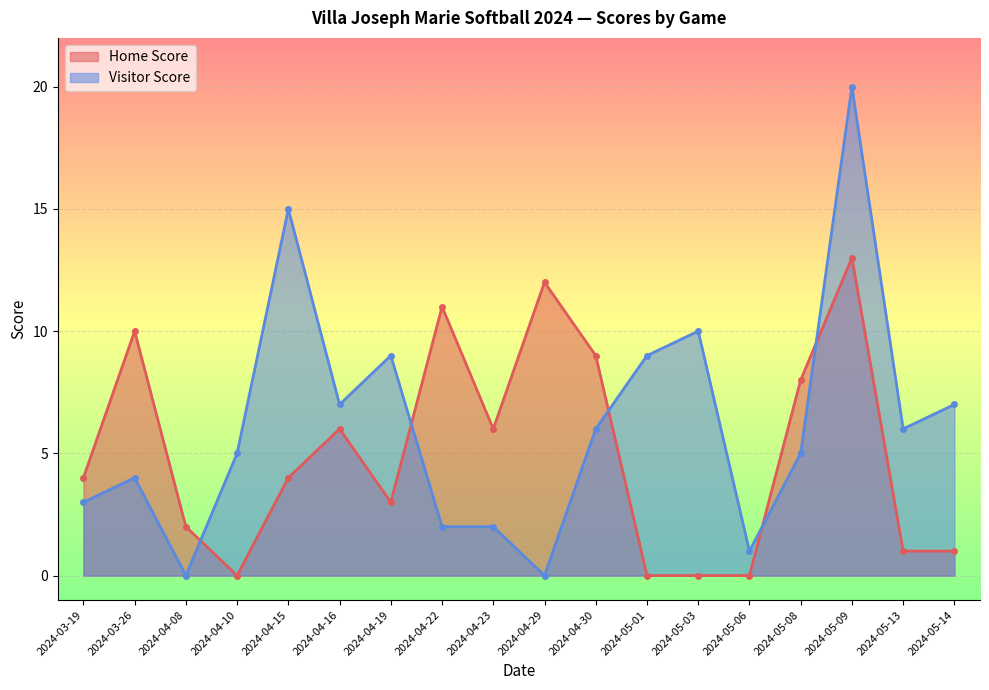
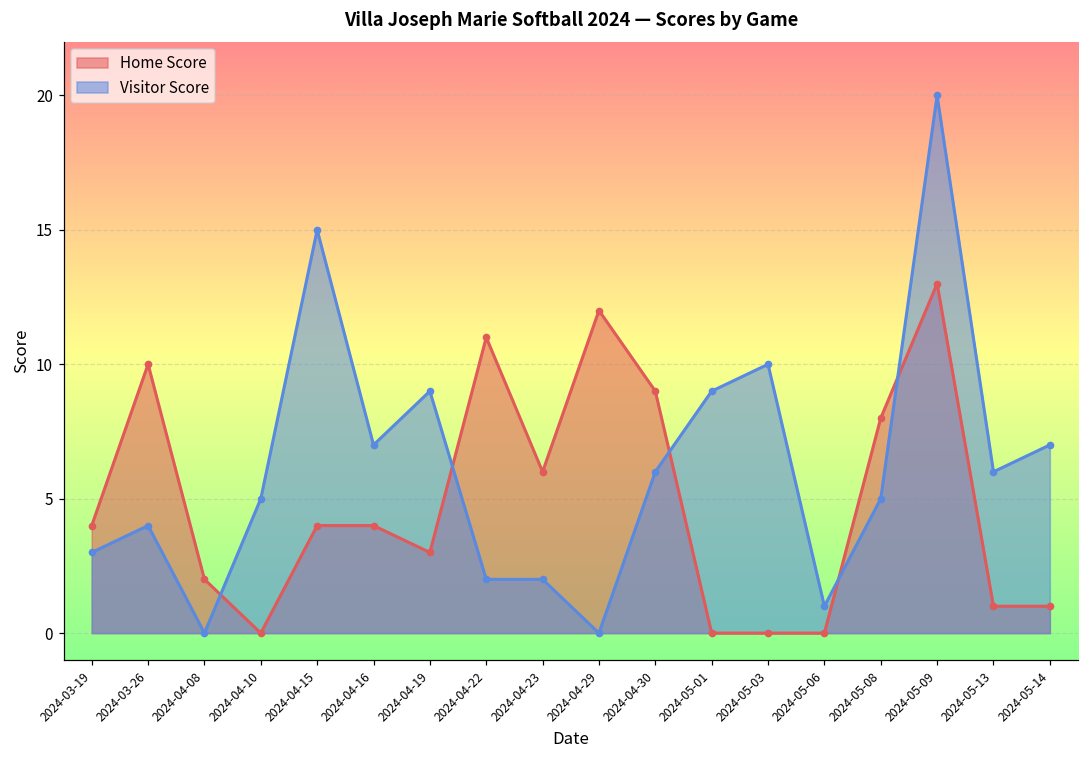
Home Score, 2024-04-16: 6 -> 4
